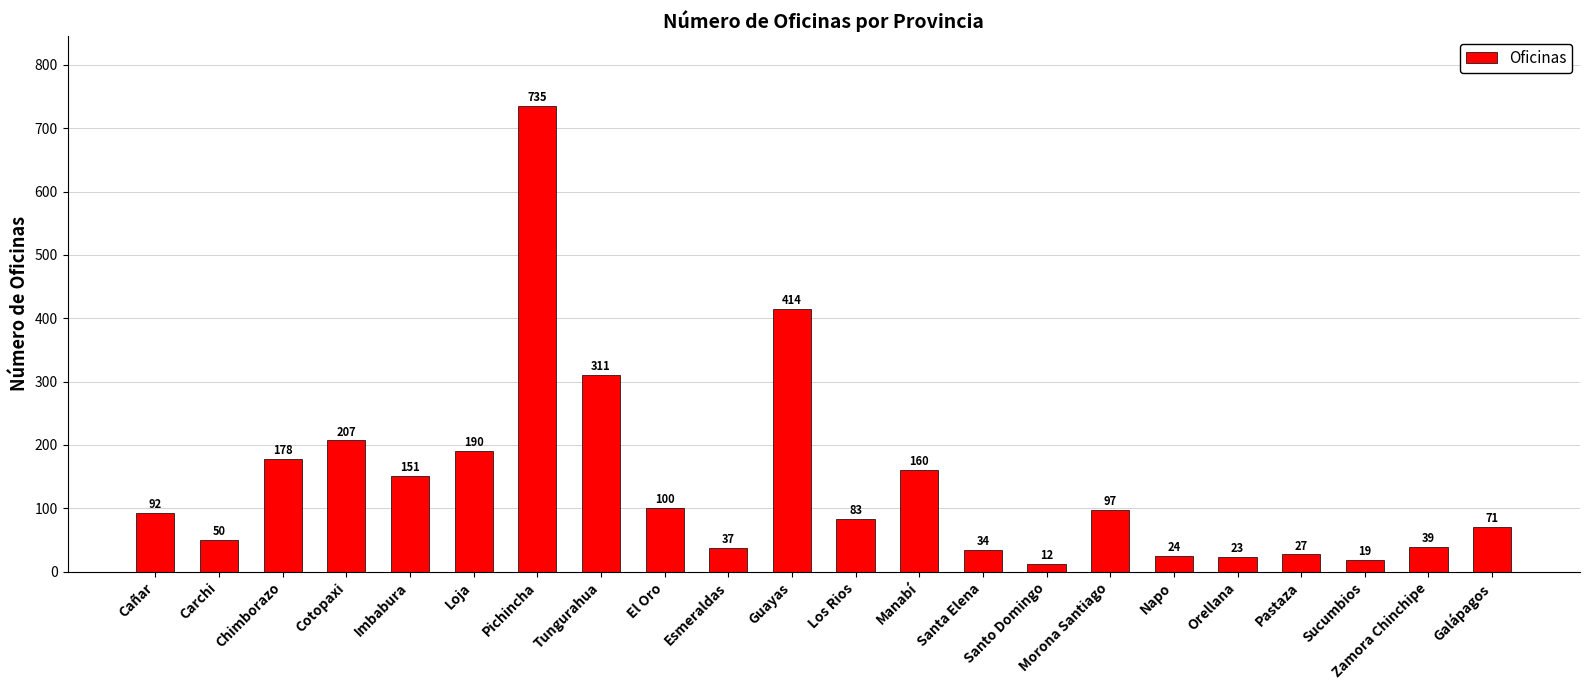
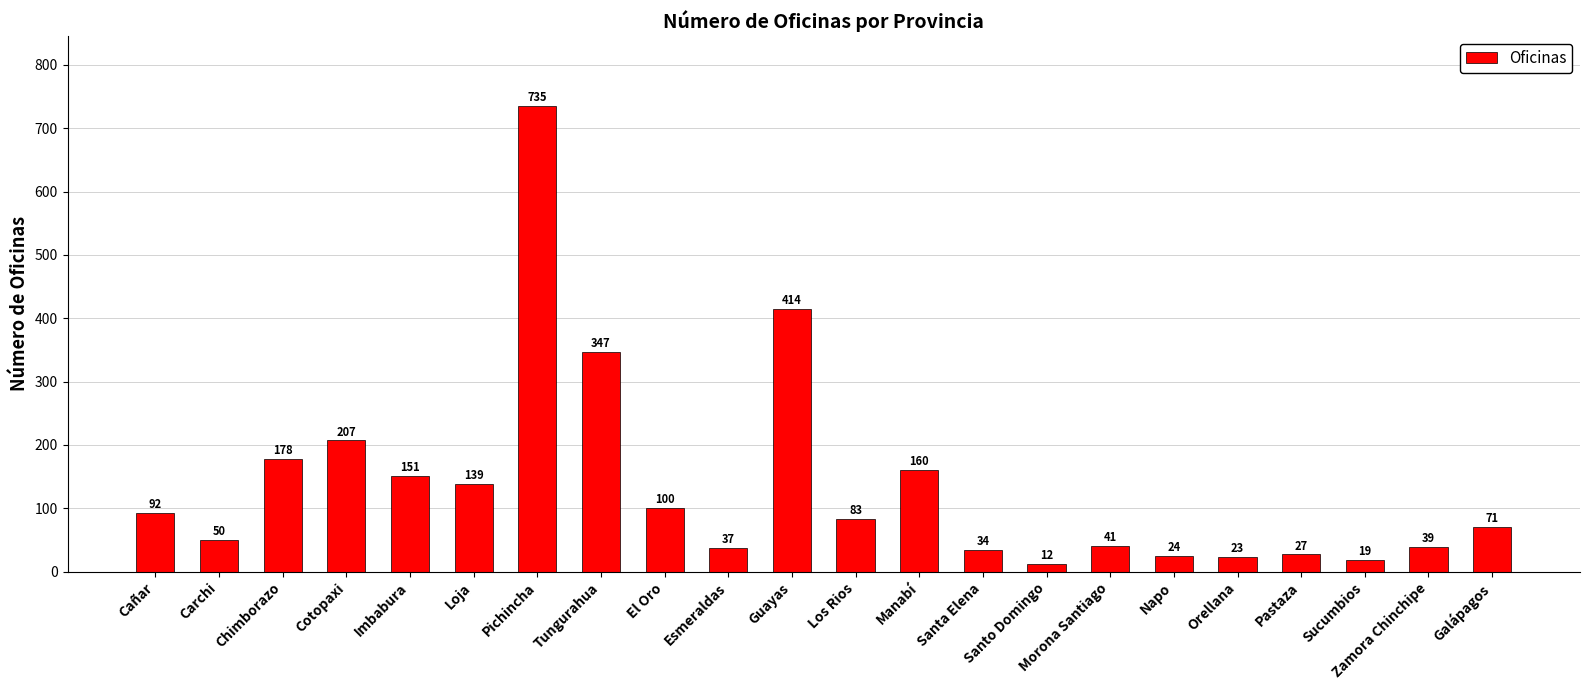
Loja: 190 -> 139
Tungurahua: 311 -> 347
Morona Santiago: 97 -> 41
